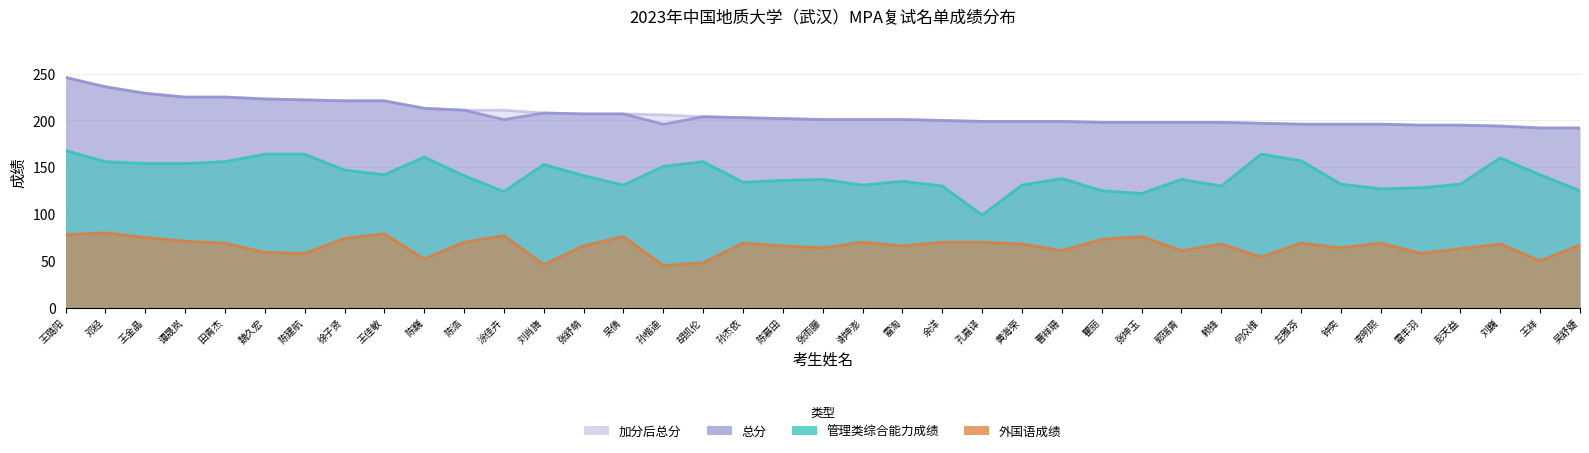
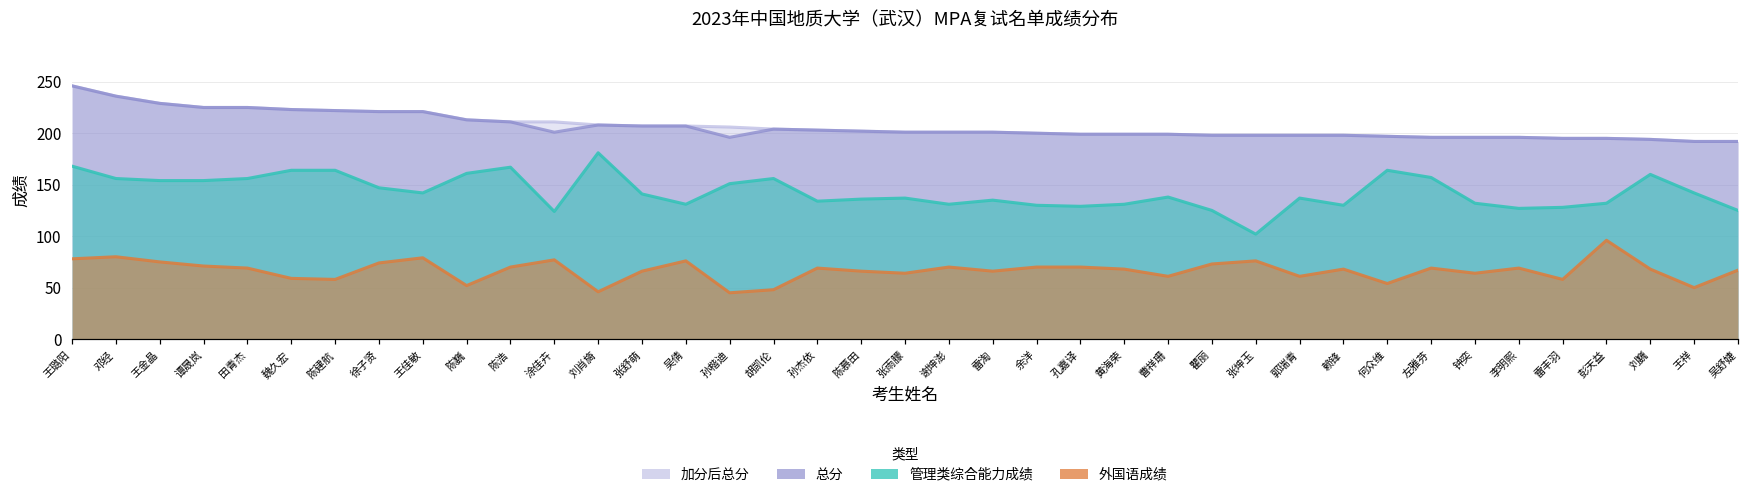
管理类综合能力成绩, 陈浩: 140 -> 170
管理类综合能力成绩, 刘肖旖: 150 -> 180
管理类综合能力成绩, 孔嘉译: 100 -> 130
管理类综合能力成绩, 张坤玉: 120 -> 100
外国语成绩, 彭天益: 60 -> 100
